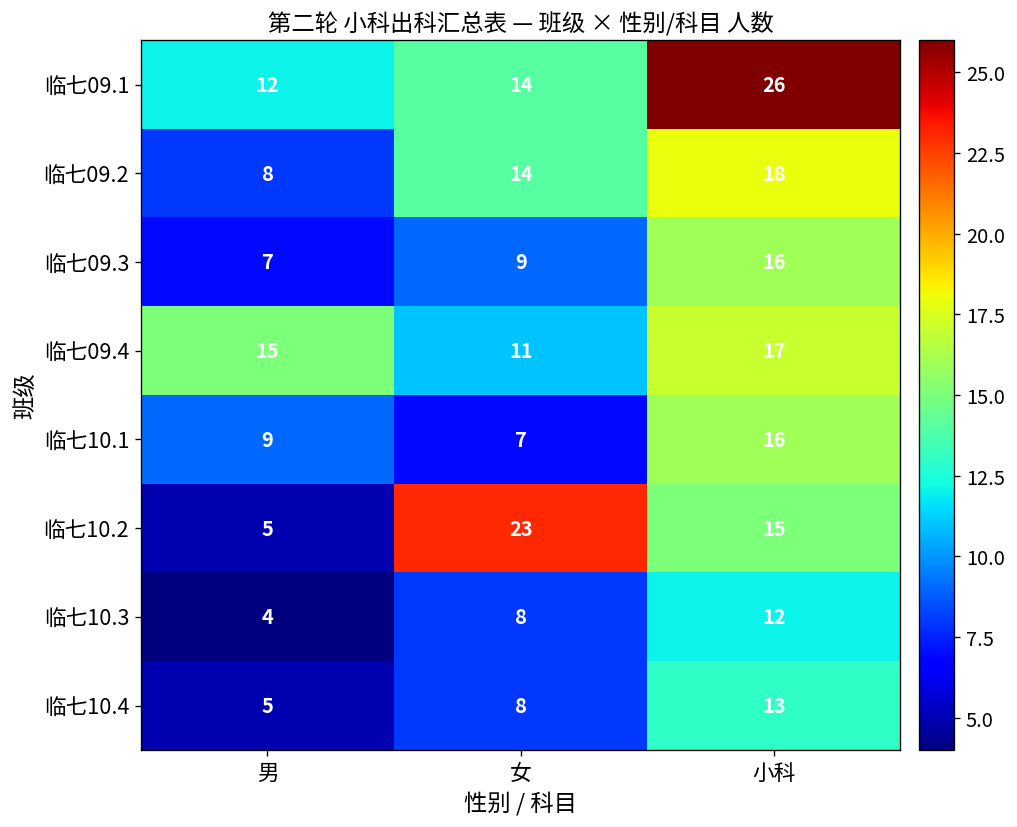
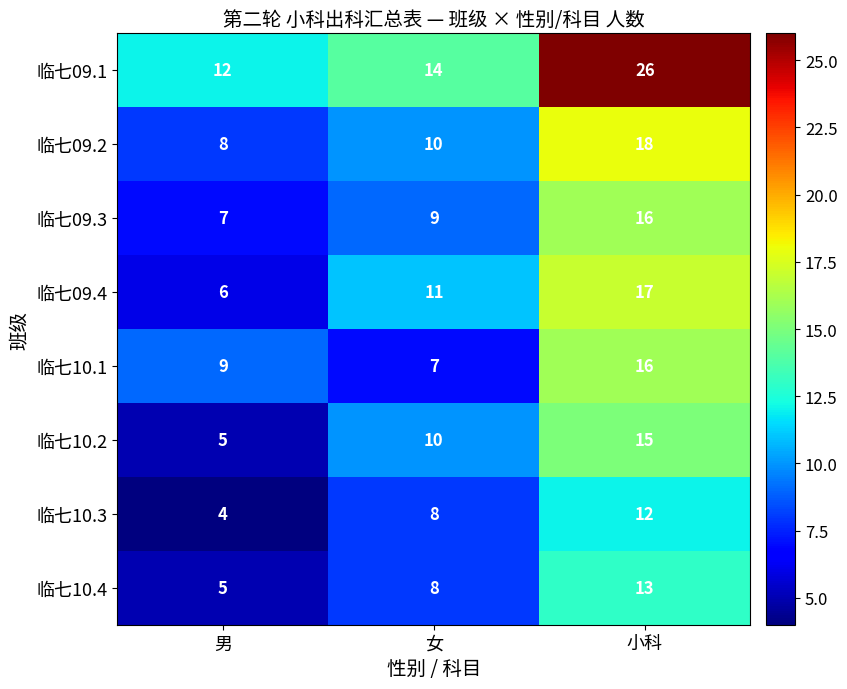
临七09.2, 女: 14 -> 10
临七09.4, 男: 15 -> 6
临七10.2, 女: 23 -> 10
